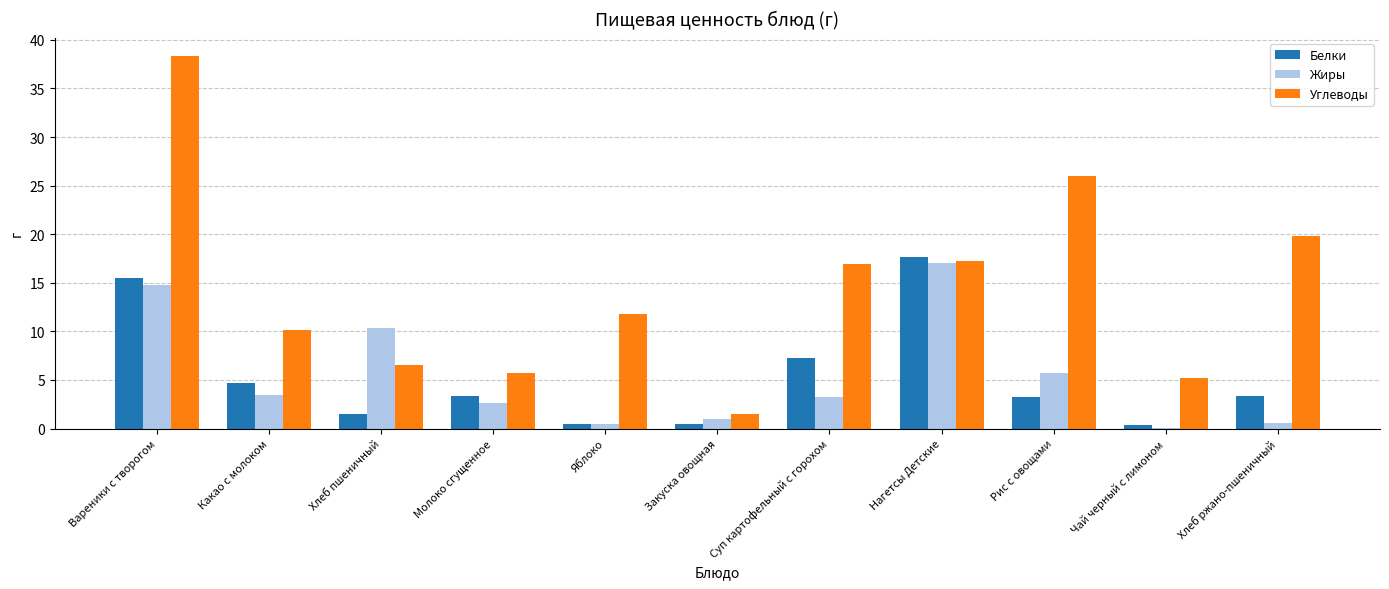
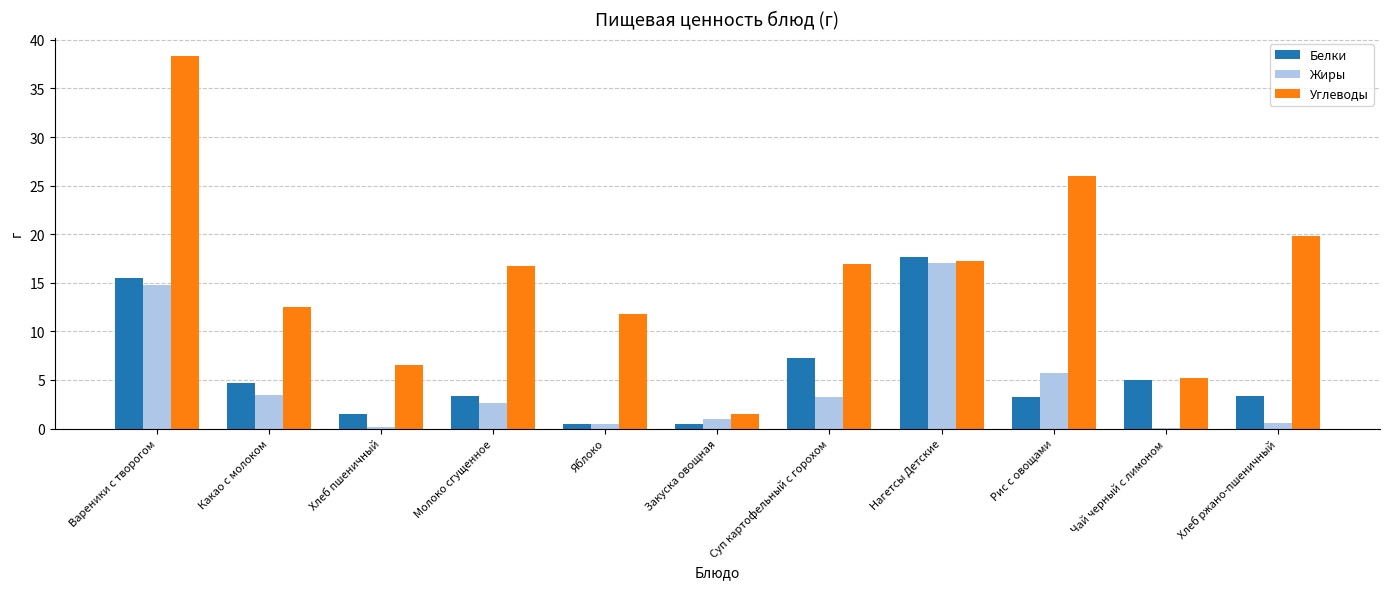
Углеводы, Какао с молоком: 10 -> 13
Жиры, Хлеб пшеничный: 10 -> 0
Углеводы, Молоко сгущенное: 6 -> 17
Белки, Чай черный с лимоном: 0 -> 5
